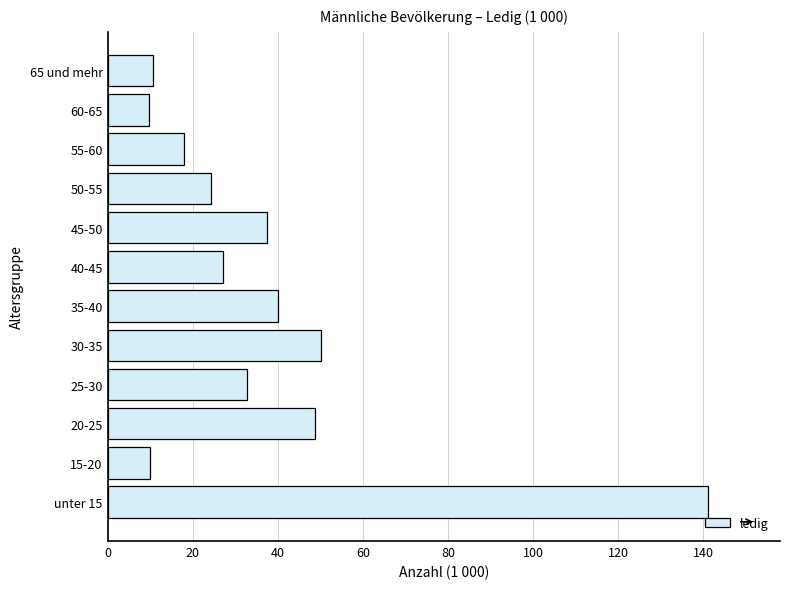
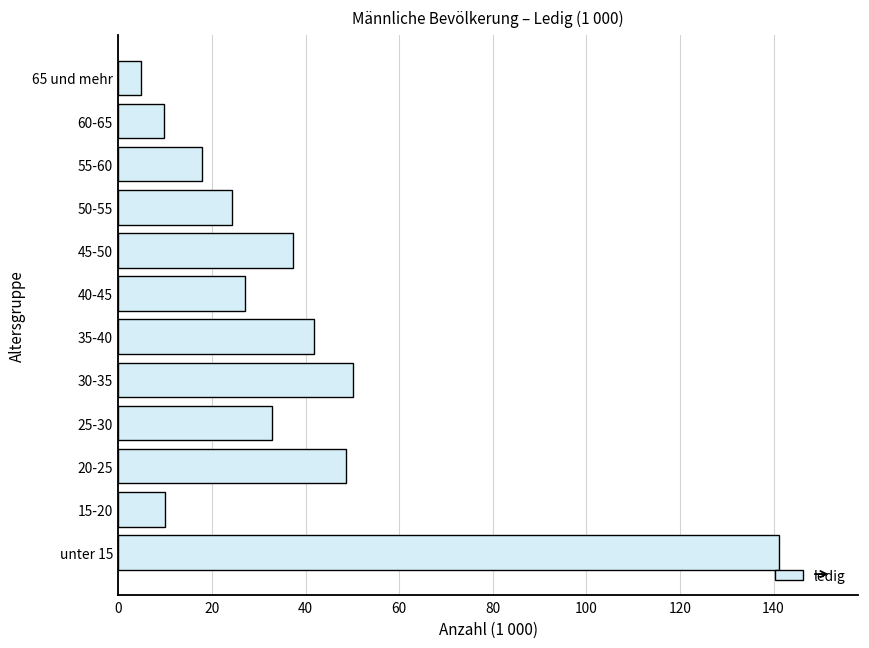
65 und mehr: 11 -> 5
35-40: 40 -> 42
